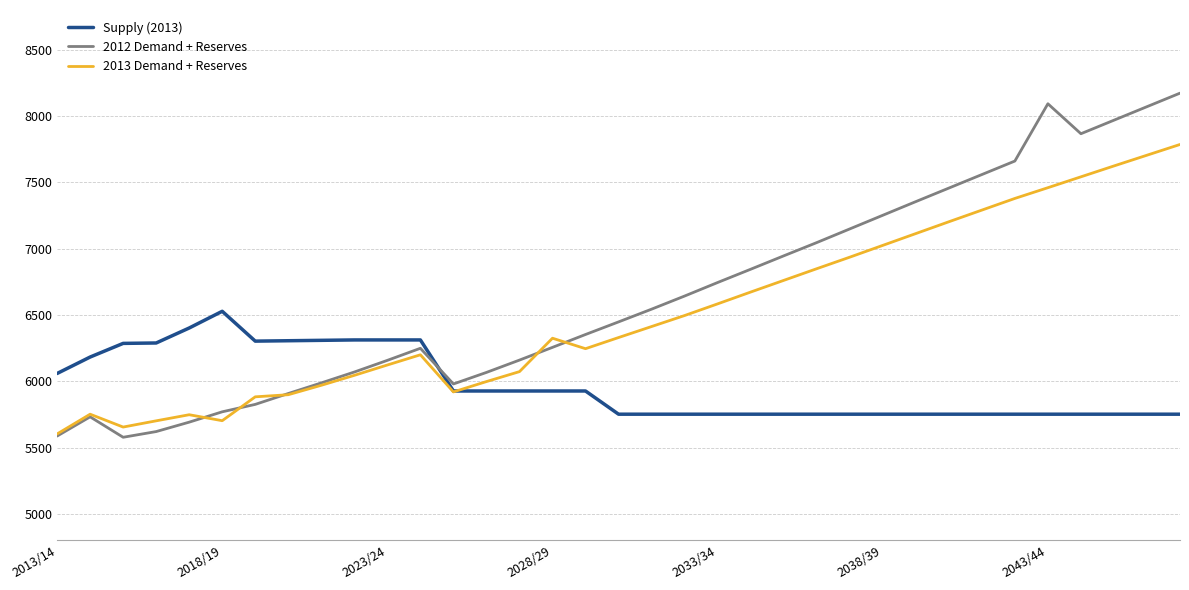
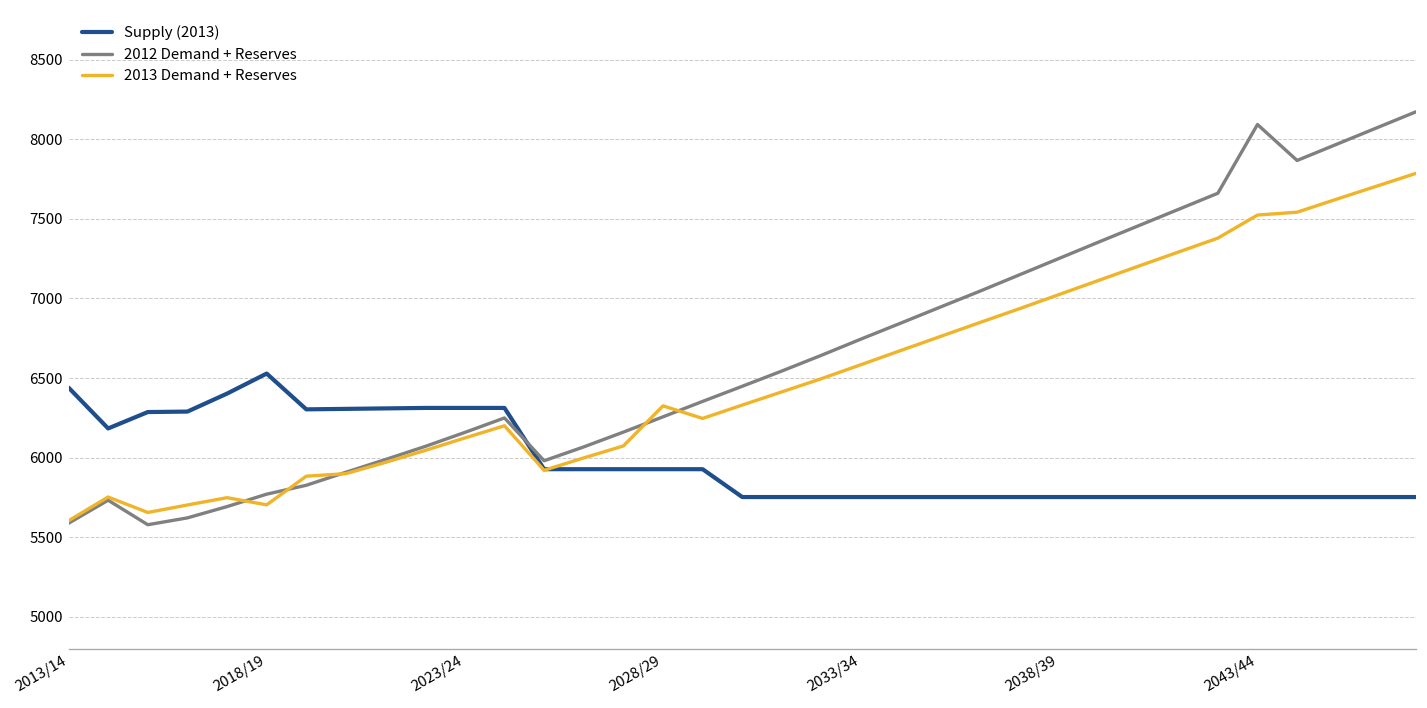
Supply (2013), 2013/14: 6060 -> 6440
2013 Demand + Reserves, 2043/44: 7460 -> 7520
